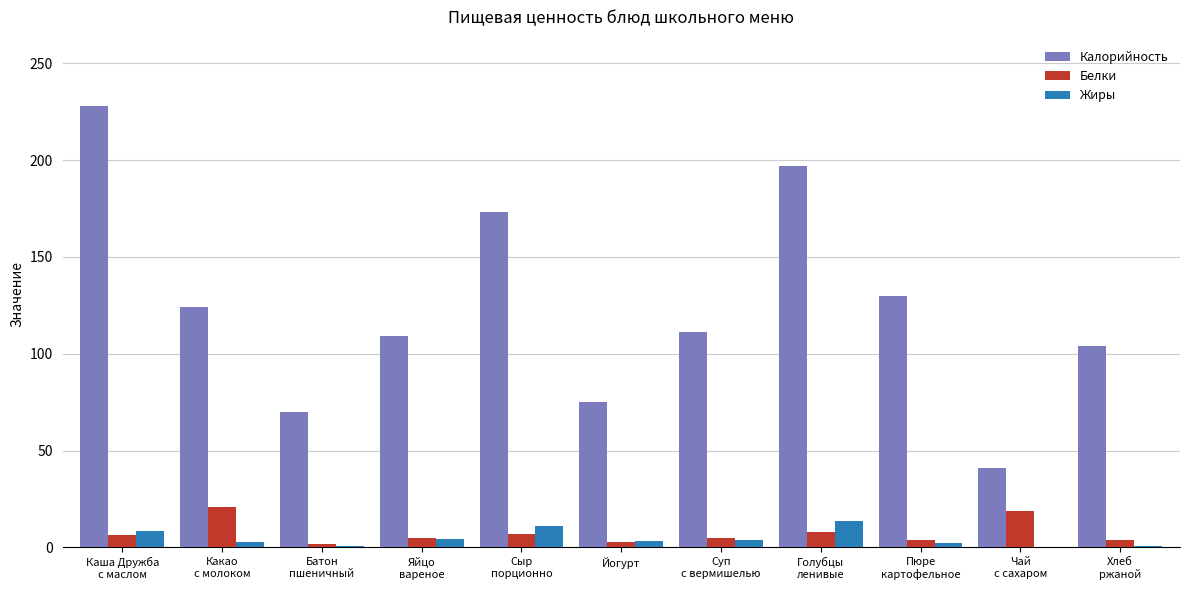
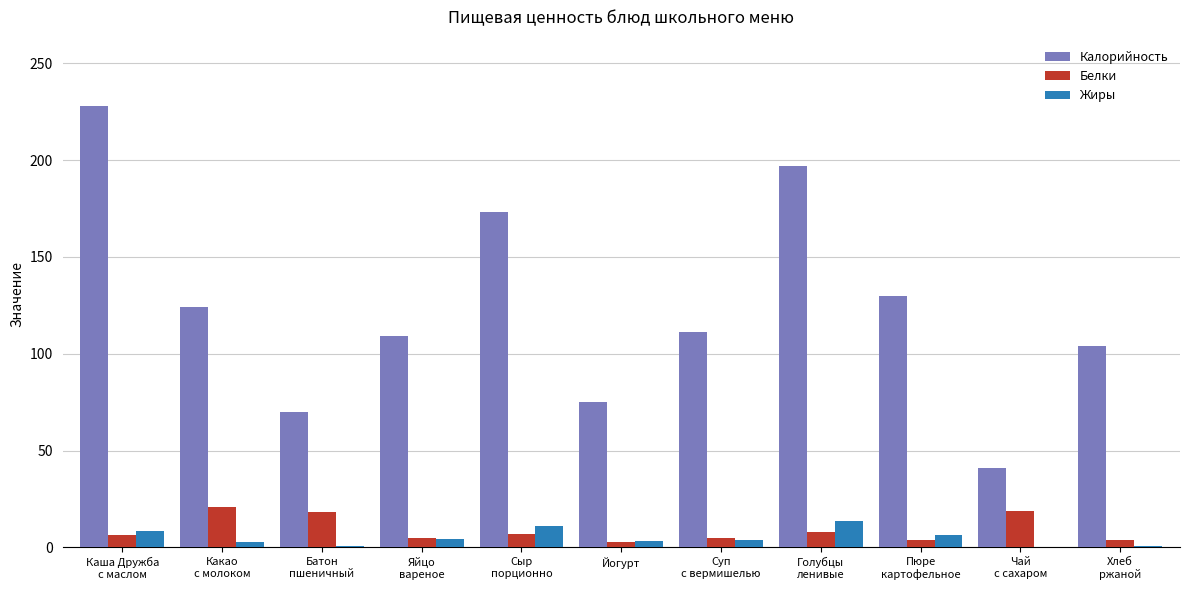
Белки, Батон пшеничный: 2 -> 18
Жиры, Пюре картофельное: 2 -> 6
